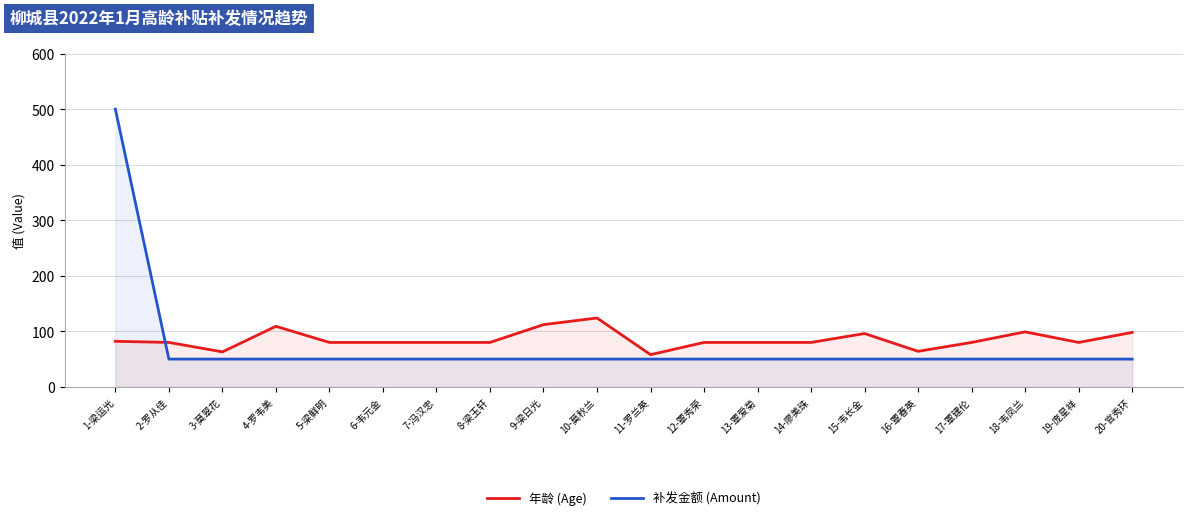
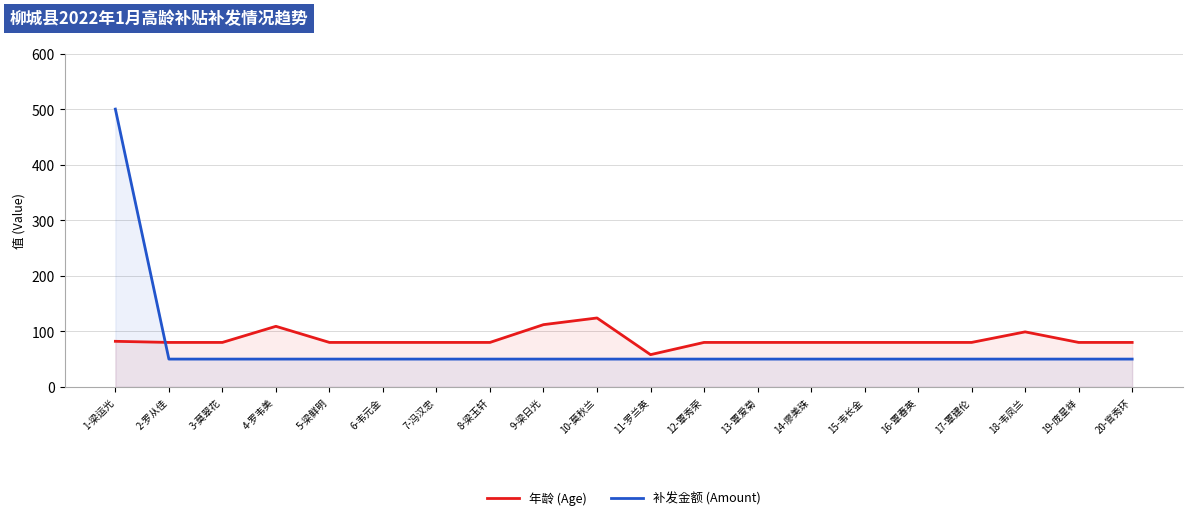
年龄 (Age), 3-莫翠花: 60 -> 80
年龄 (Age), 15-韦长金: 100 -> 80
年龄 (Age), 16-覃春英: 60 -> 80
年龄 (Age), 20-官秀环: 100 -> 80
